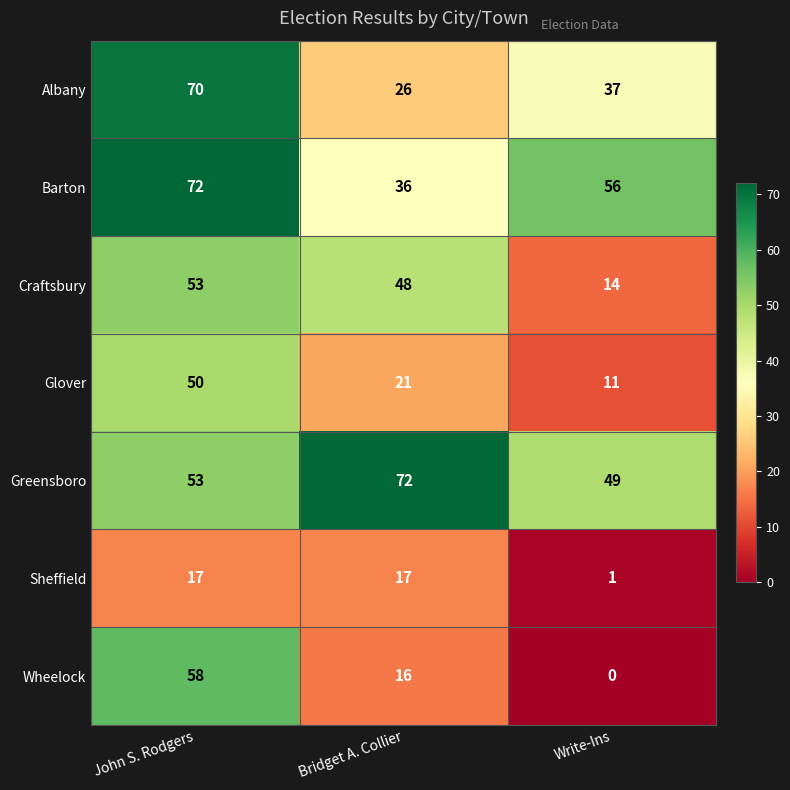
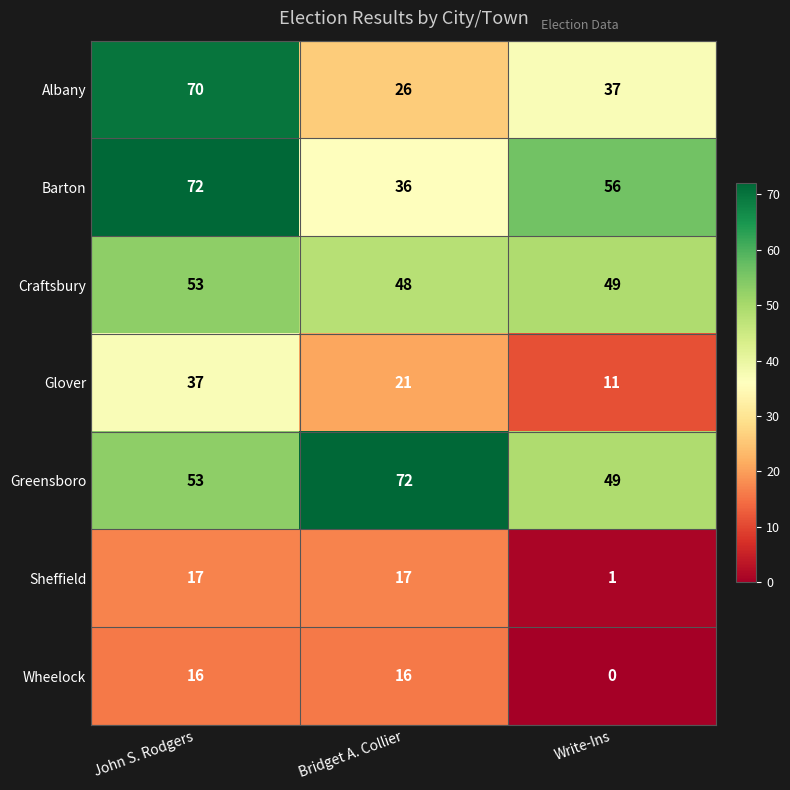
Craftsbury, Write-Ins: 14 -> 49
Glover, John S. Rodgers: 50 -> 37
Wheelock, John S. Rodgers: 58 -> 16
